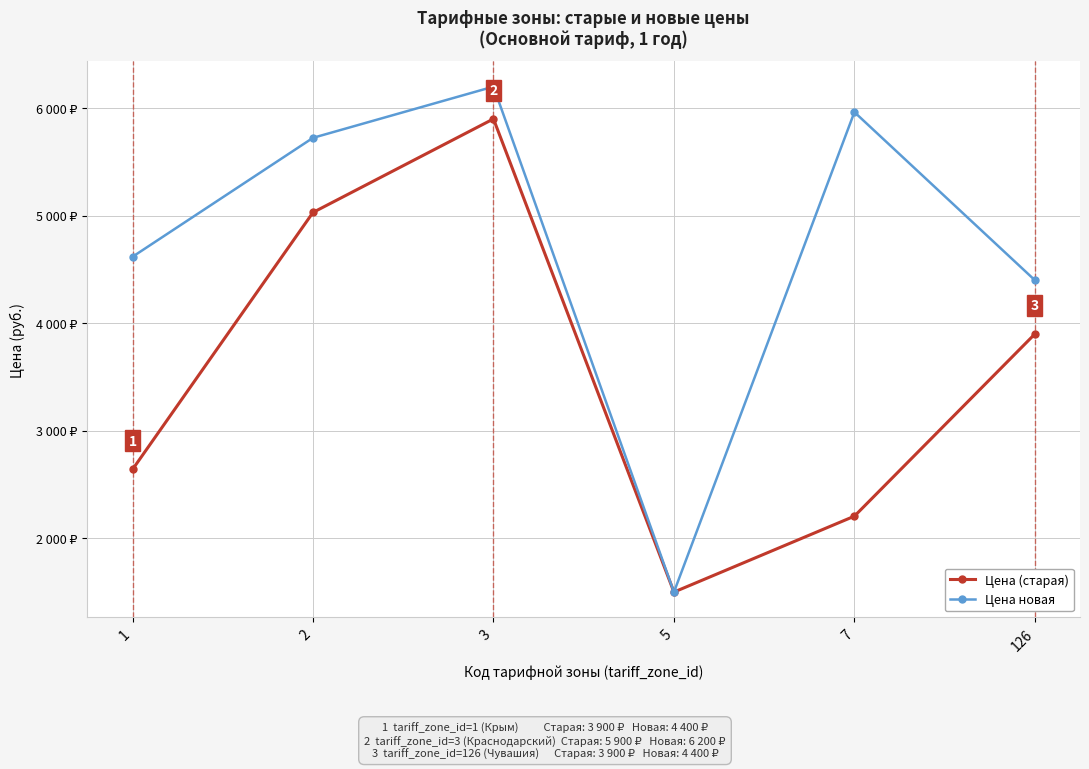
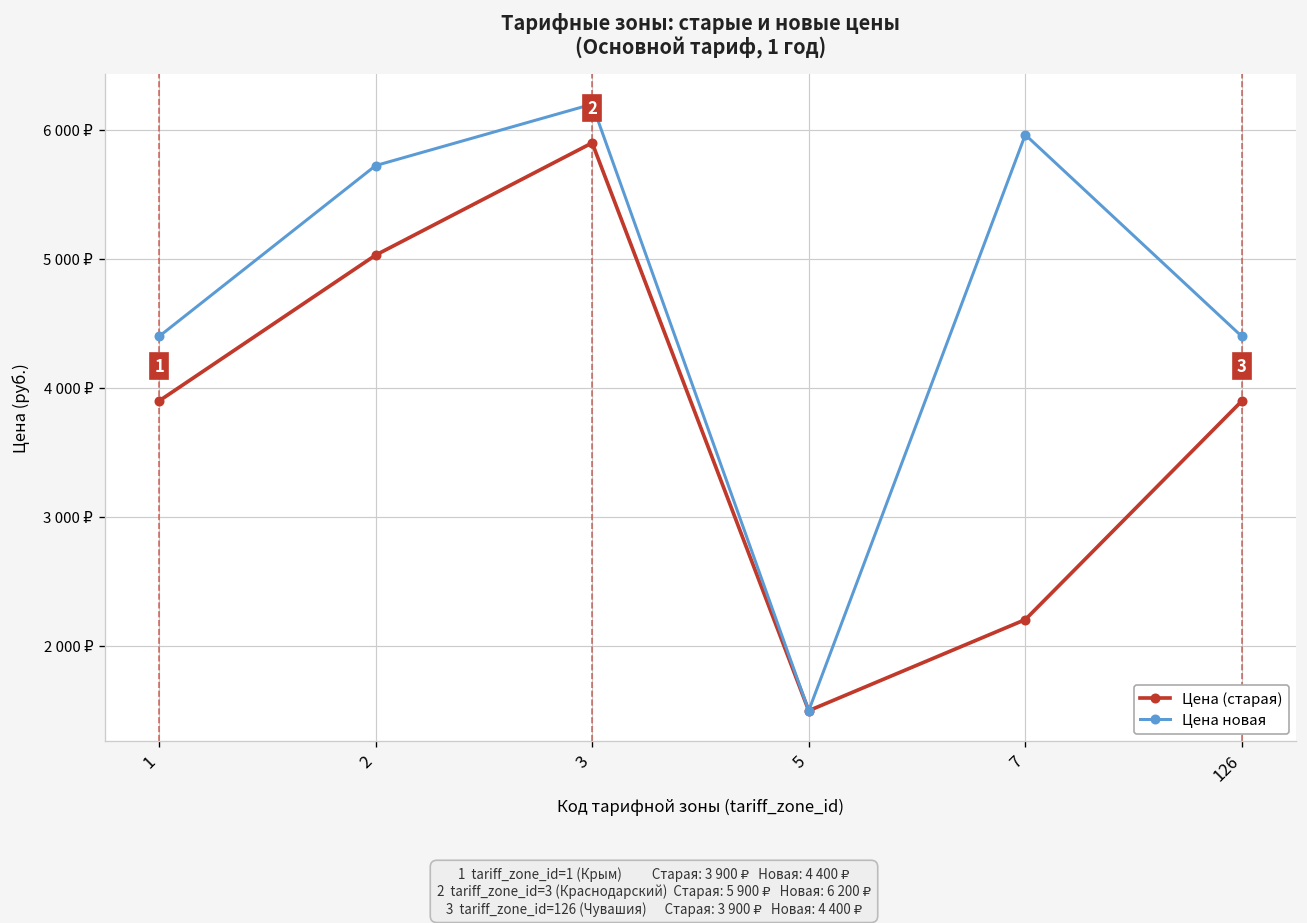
Цена (старая), 1: 2640 ₽ -> 3900 ₽
Цена новая, 1: 4620 ₽ -> 4400 ₽
